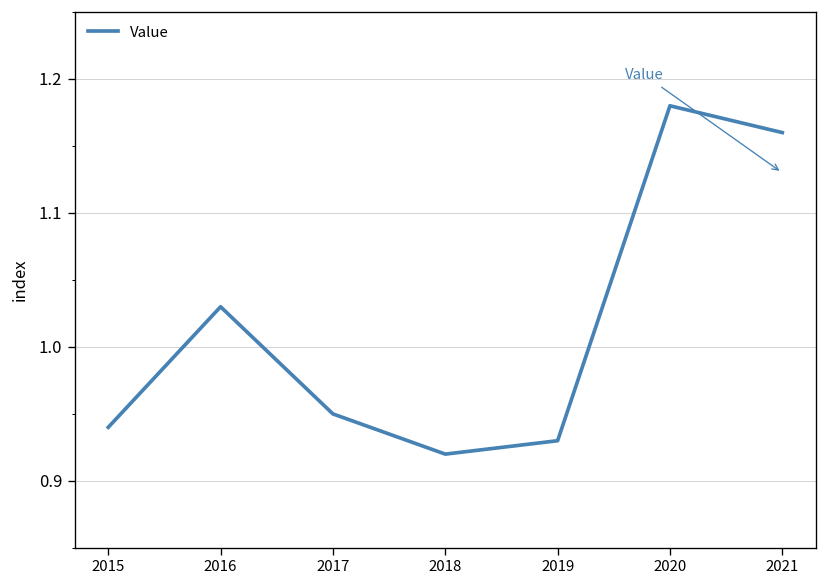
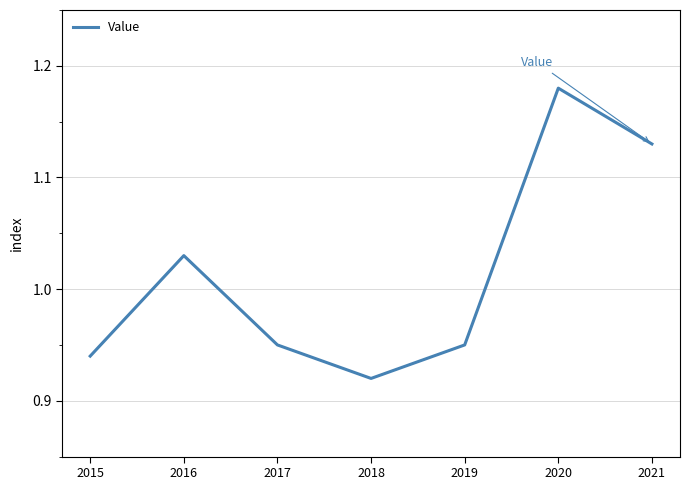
2019: 0.93 -> 0.95
2021: 1.16 -> 1.13
